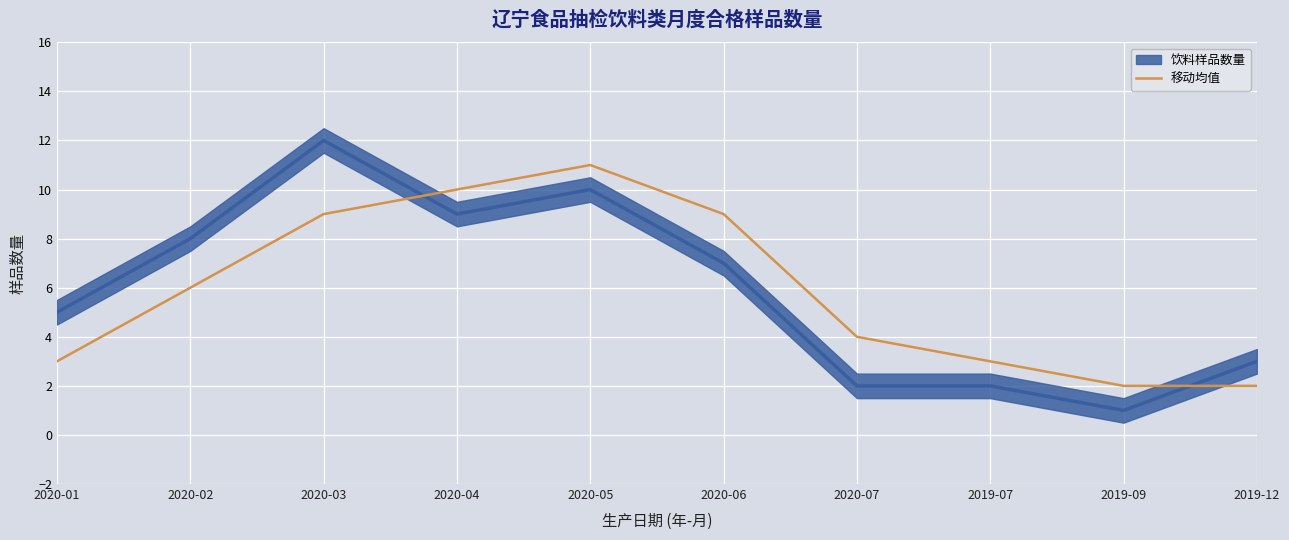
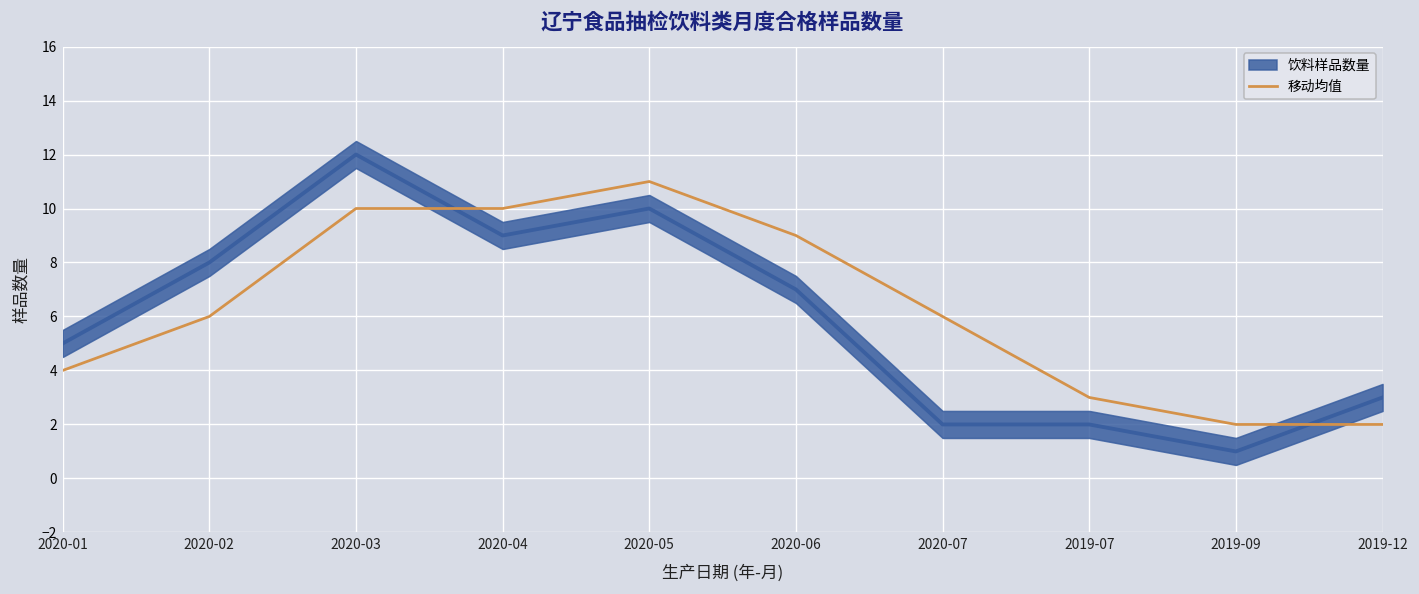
移动均值, 2020-01: 3 -> 4
移动均值, 2020-03: 9 -> 10
移动均值, 2020-07: 4 -> 6
